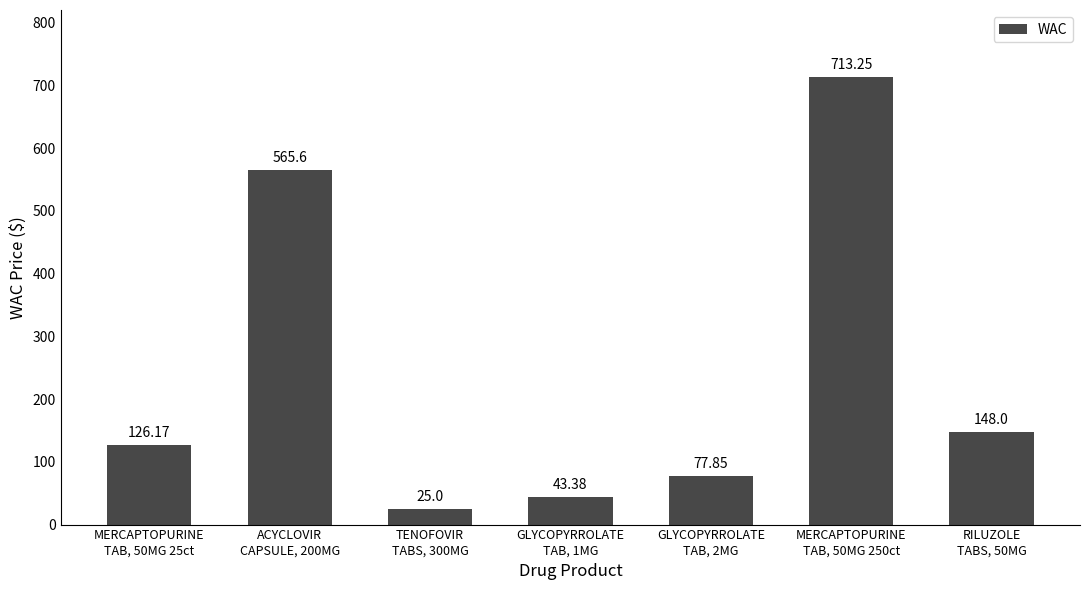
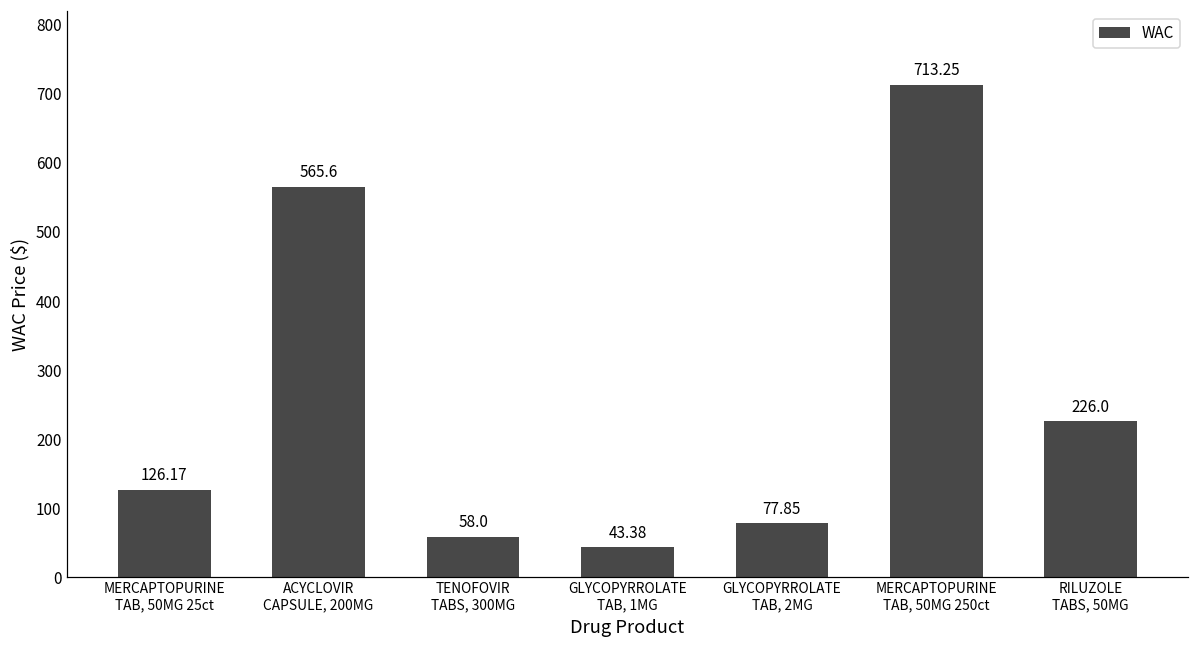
TENOFOVIR TABS, 300MG: 25.0 -> 58.0
RILUZOLE TABS, 50MG: 148.0 -> 226.0
